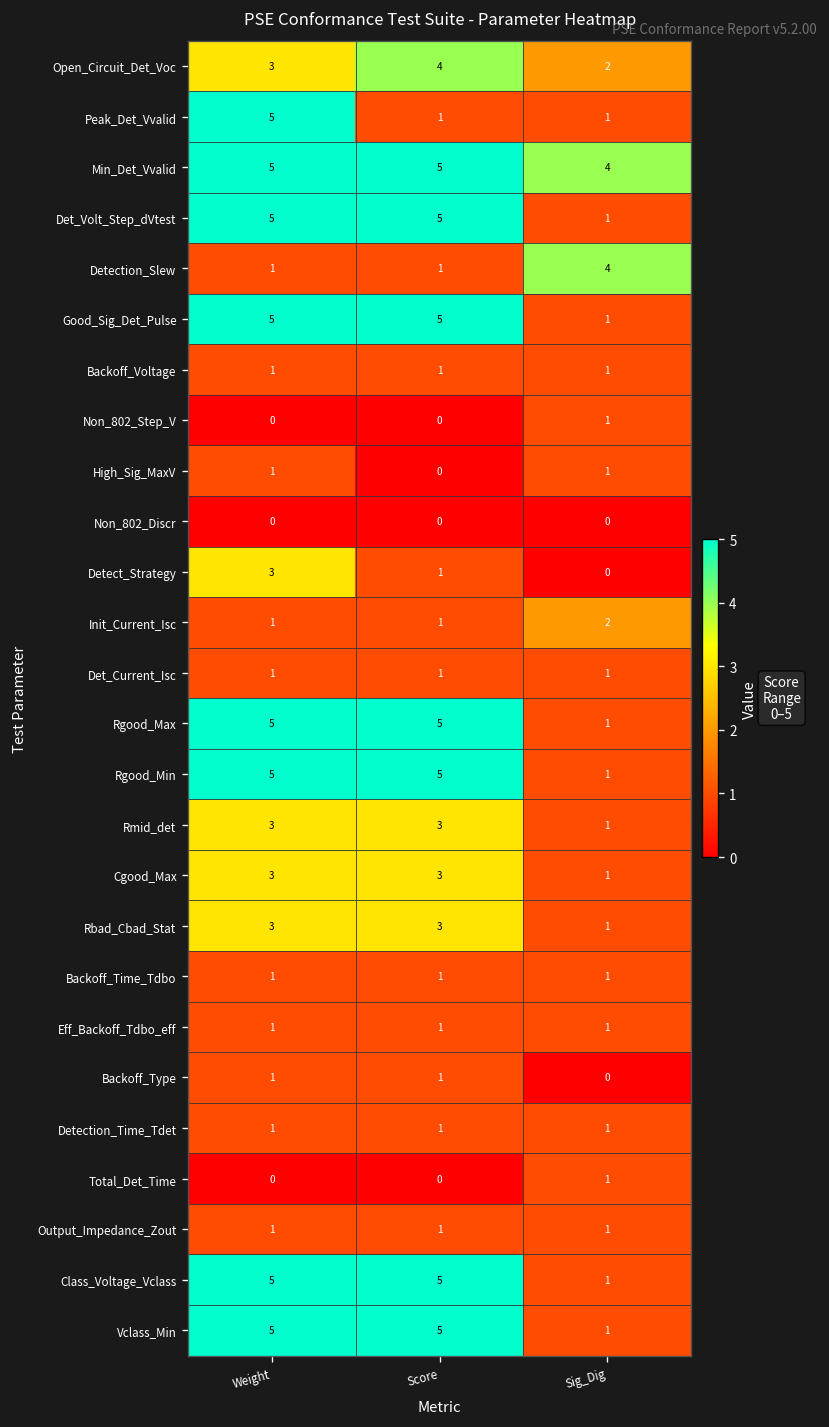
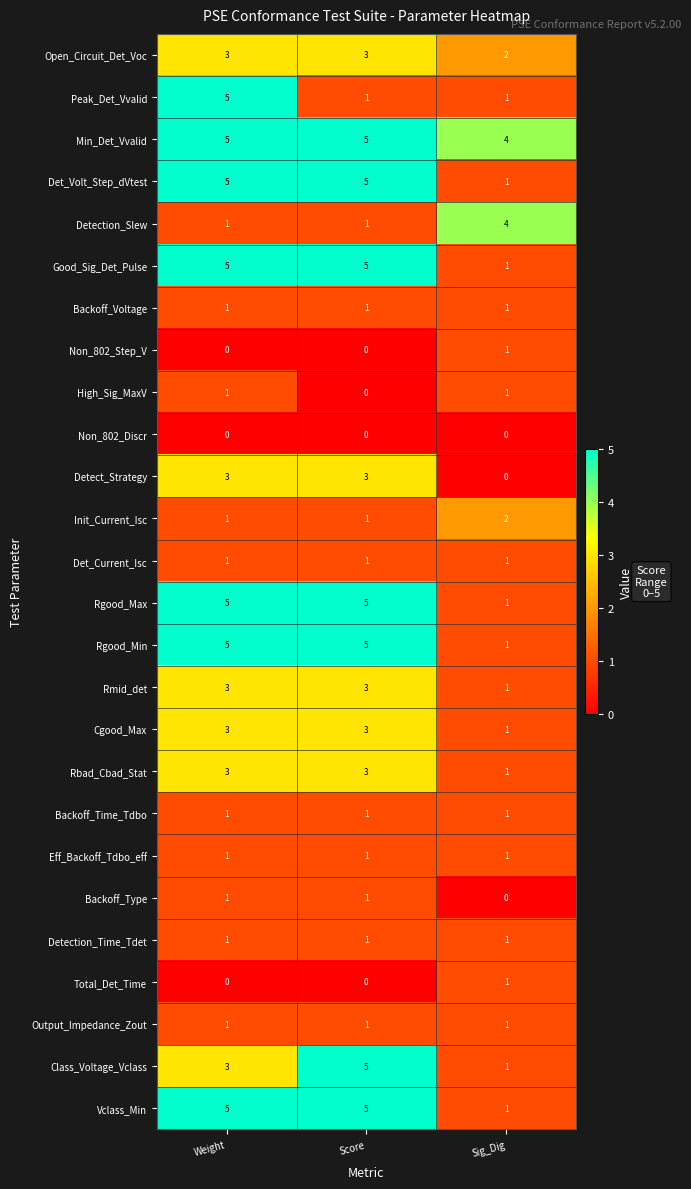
Open_Circuit_Det_Voc, Score: 4 -> 3
Detect_Strategy, Score: 1 -> 3
Class_Voltage_Vclass, Weight: 5 -> 3
